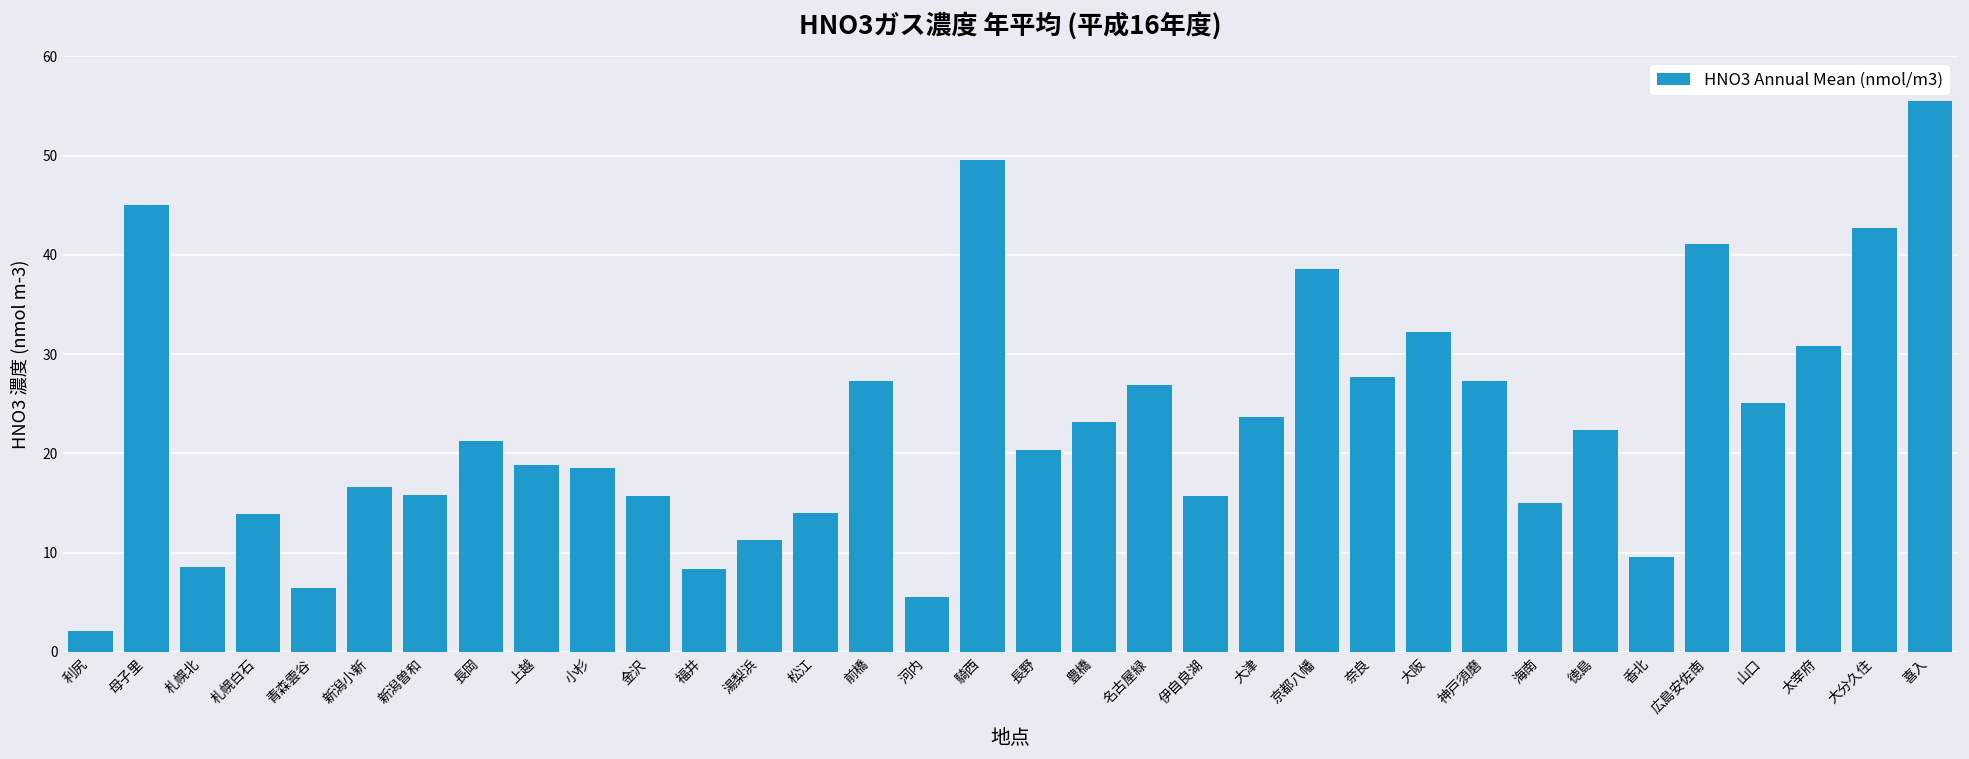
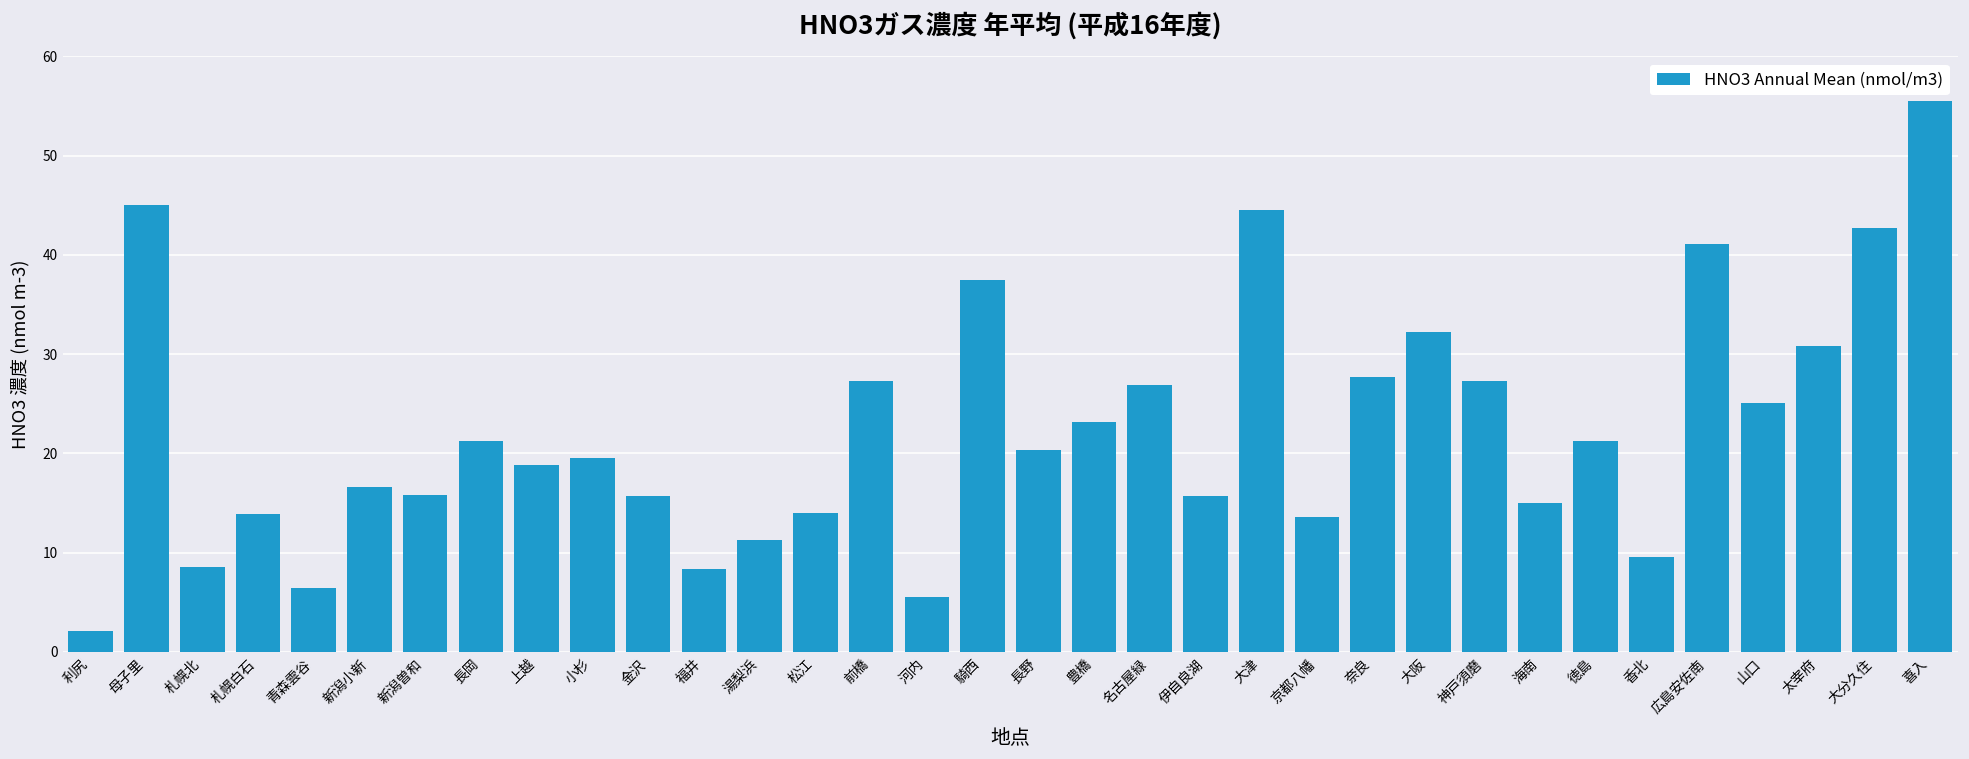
小杉: 19 -> 20
騎西: 50 -> 38
大津: 24 -> 45
京都八幡: 39 -> 14
徳島: 22 -> 21
